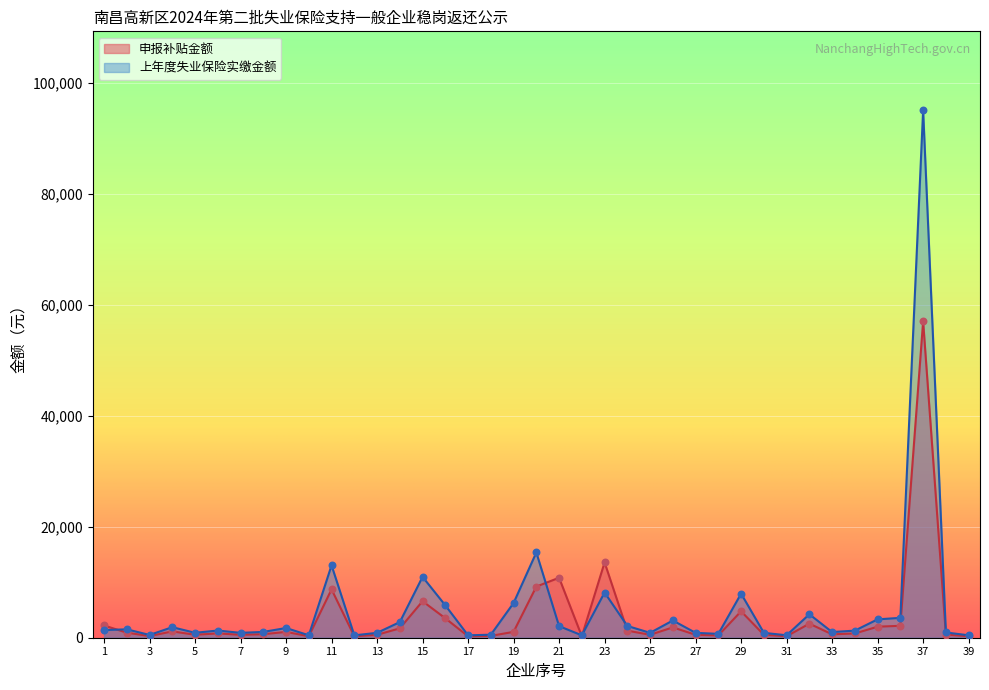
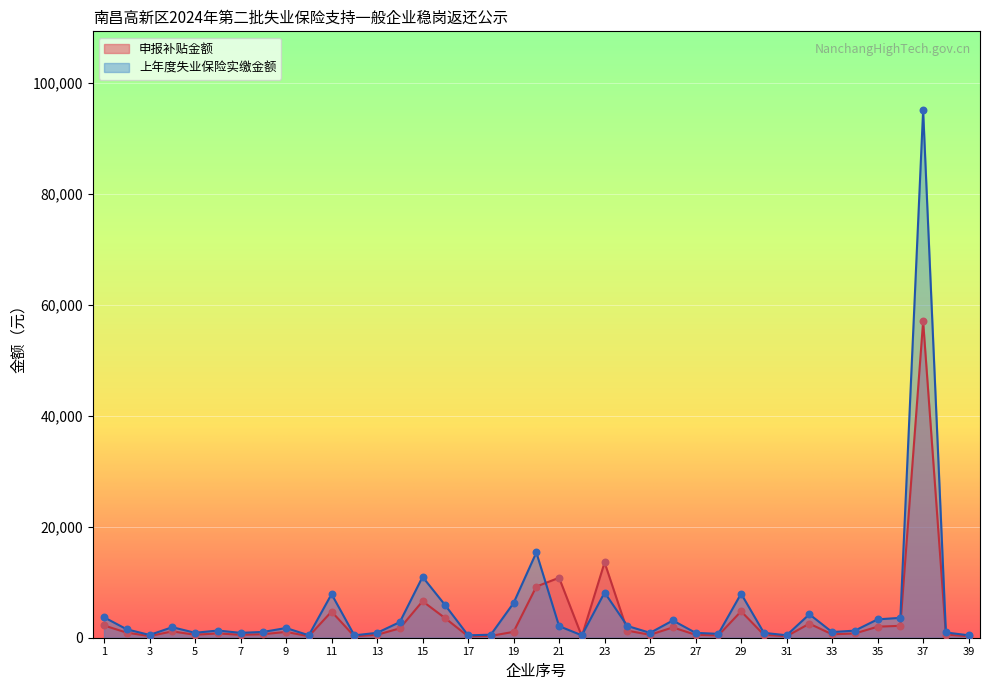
上年度失业保险实缴金额, 1: 1,000 -> 4,000
申报补贴金额, 11: 9,000 -> 5,000
上年度失业保险实缴金额, 11: 13,000 -> 8,000
